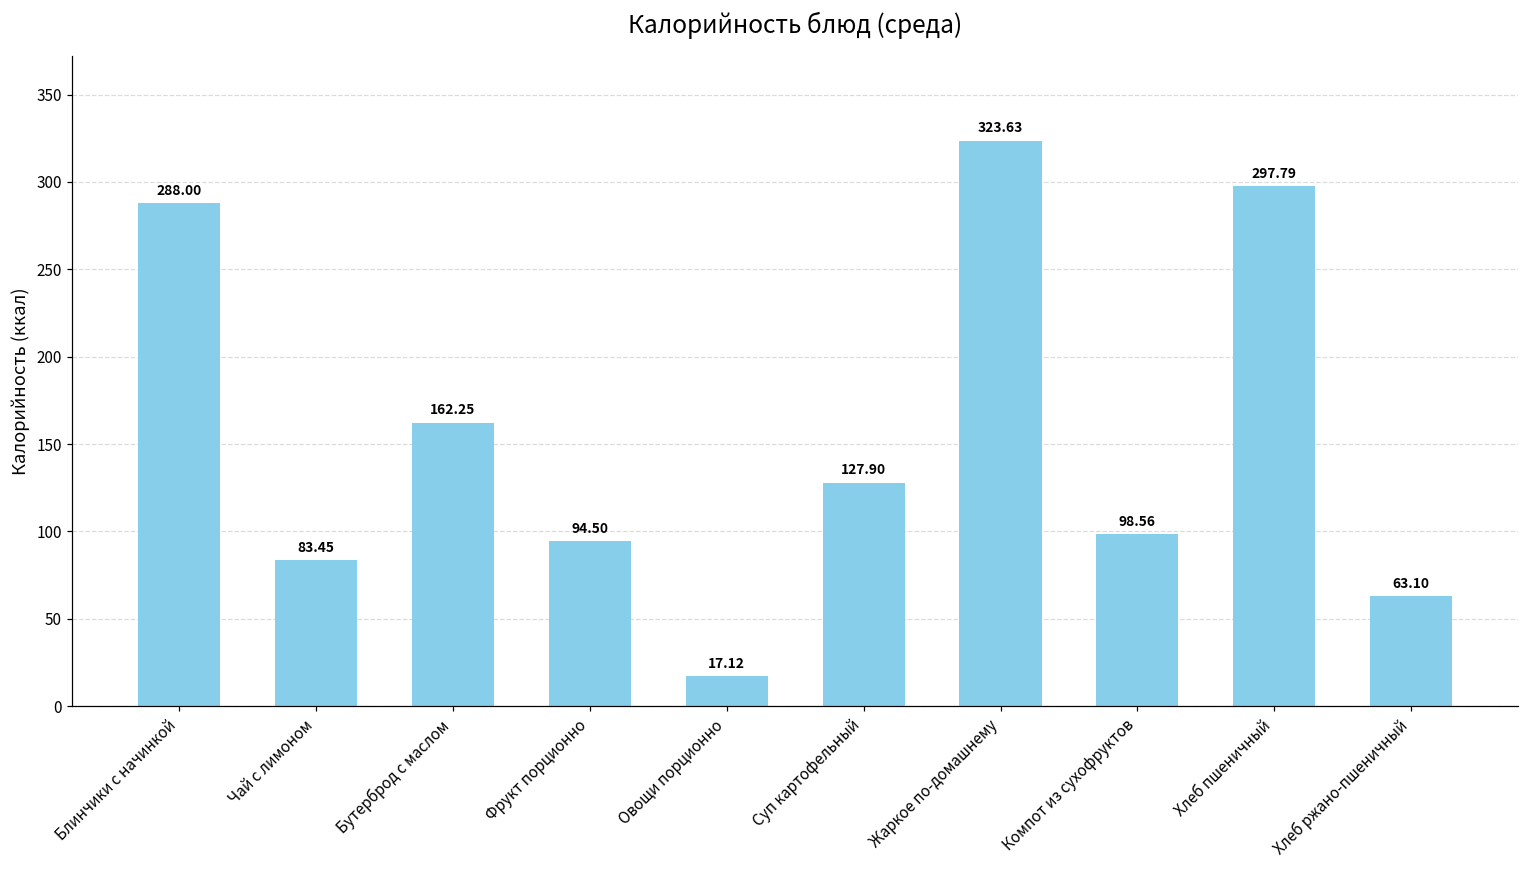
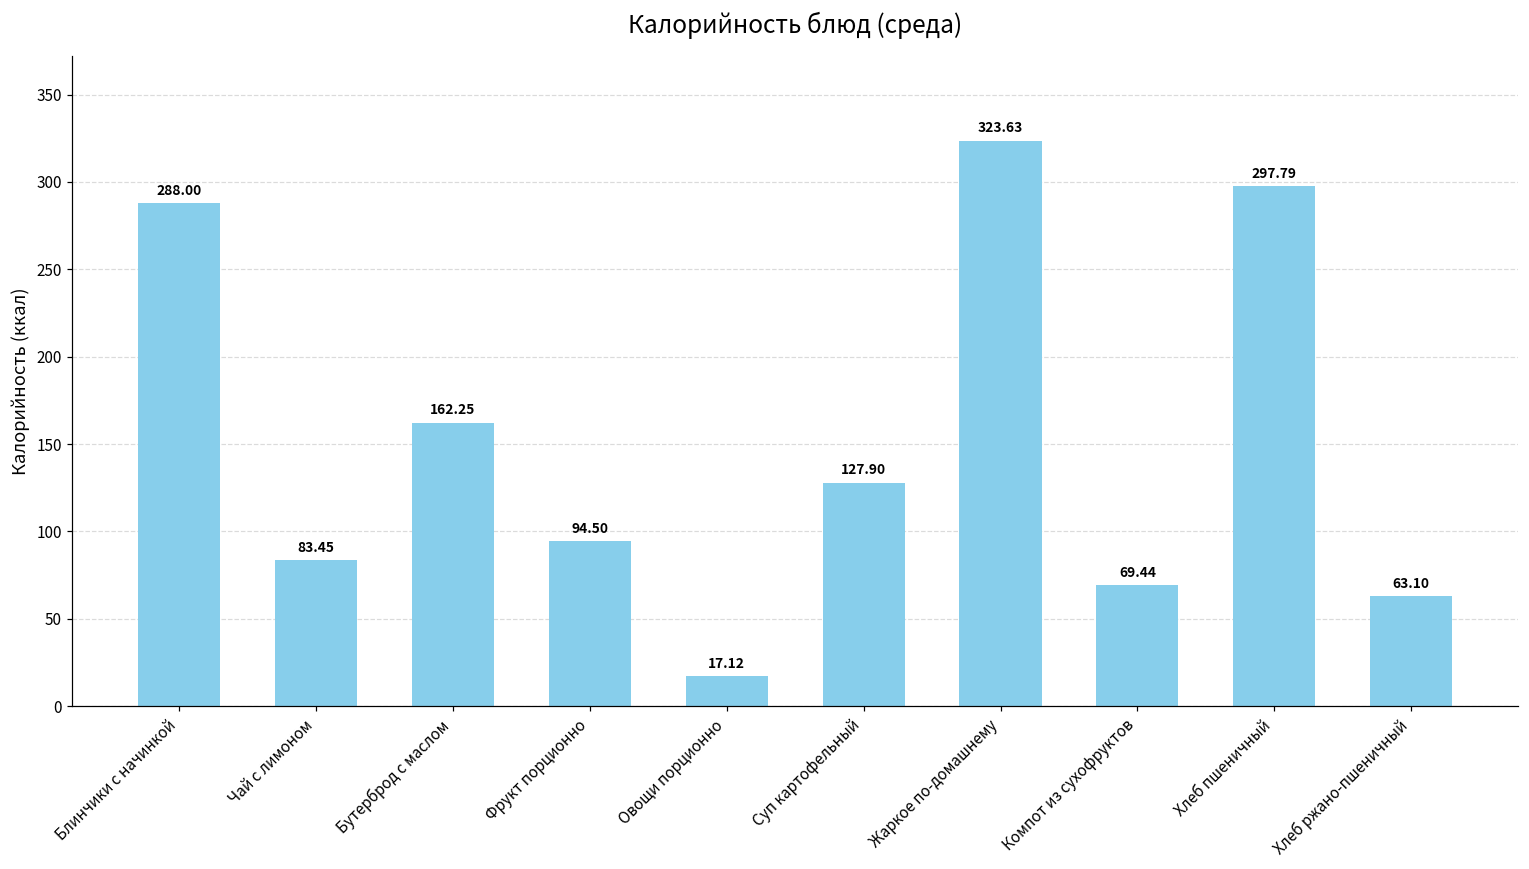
Компот из сухофруктов: 98.56 -> 69.44
